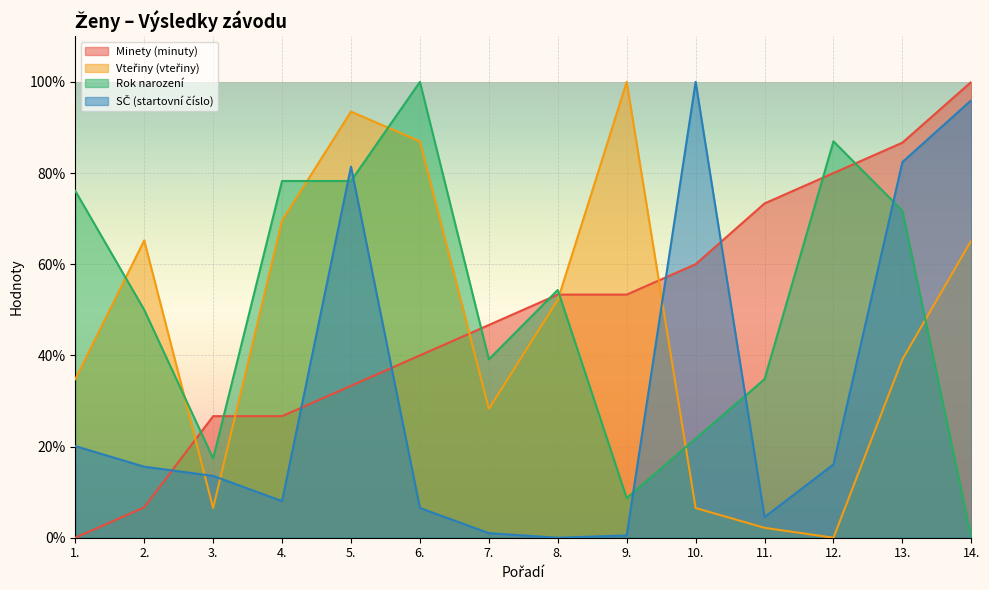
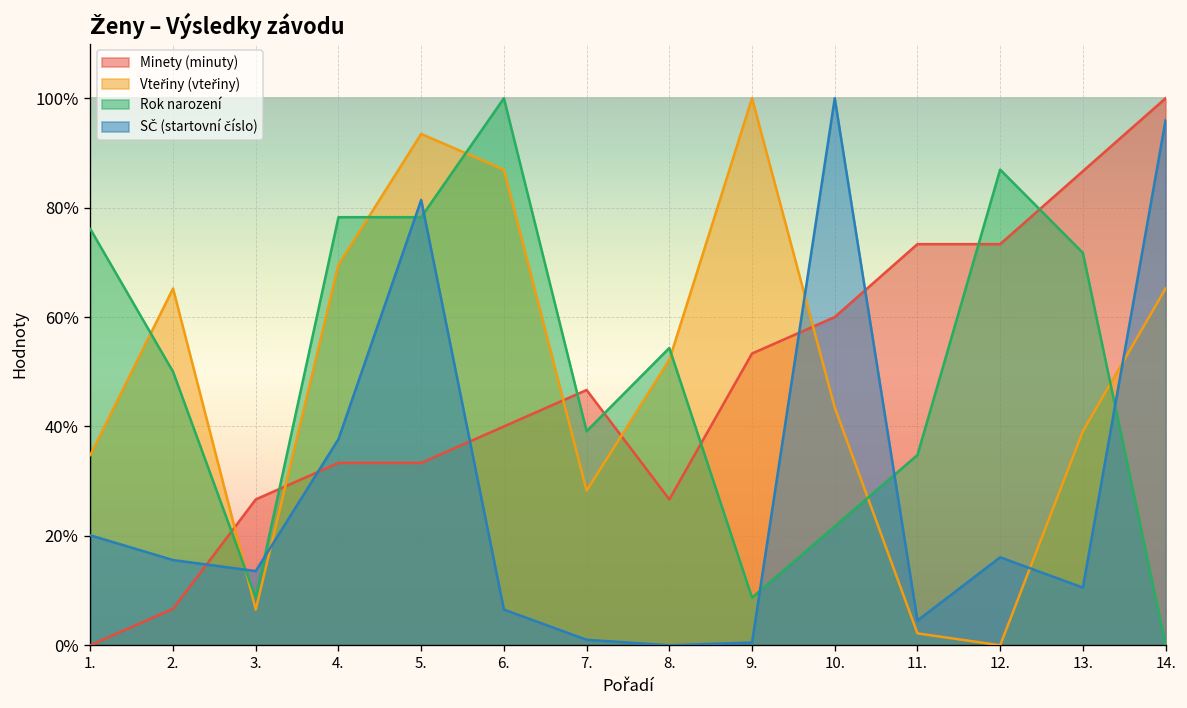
Rok narození, 3.: 17% -> 9%
Minety (minuty), 4.: 27% -> 33%
SČ (startovní číslo), 4.: 8% -> 38%
Minety (minuty), 8.: 53% -> 27%
Vteřiny (vteřiny), 10.: 7% -> 43%
Minety (minuty), 12.: 80% -> 73%
SČ (startovní číslo), 13.: 82% -> 11%
